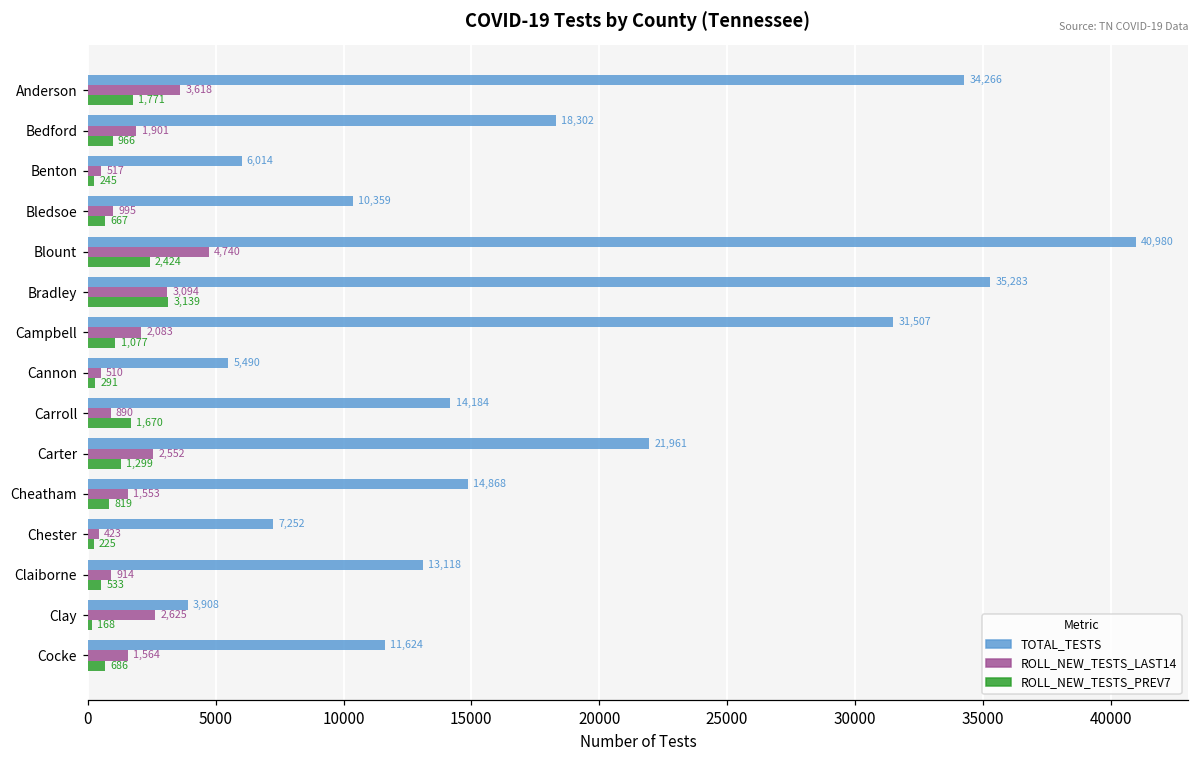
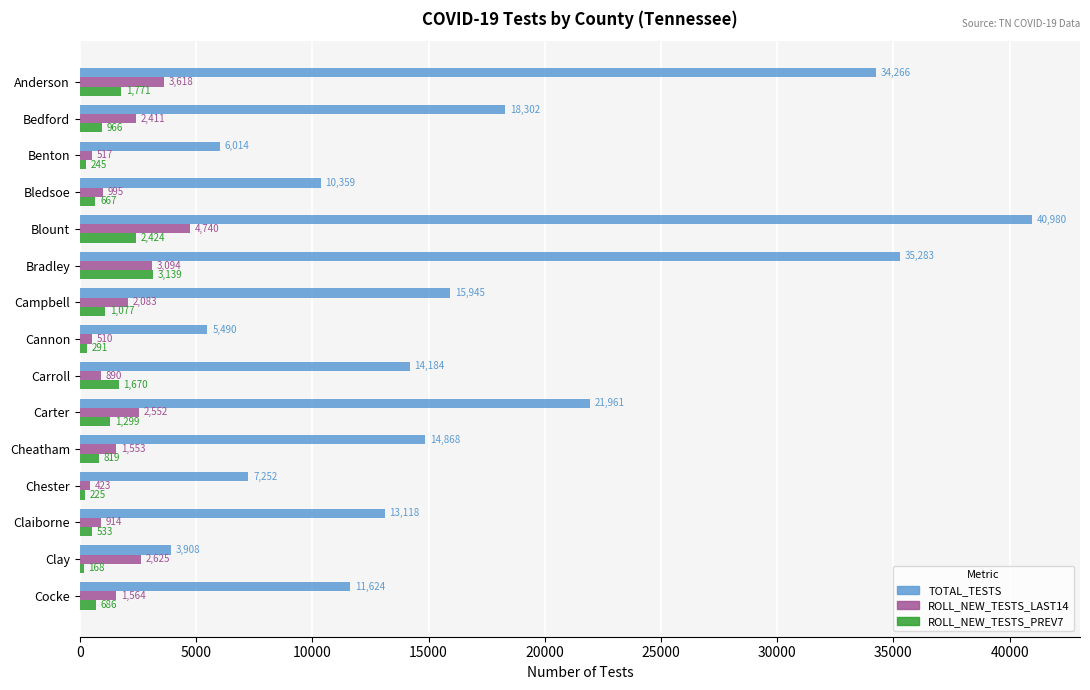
ROLL_NEW_TESTS_LAST14, Bedford: 1,901 -> 2,411
TOTAL_TESTS, Campbell: 31,507 -> 15,945
